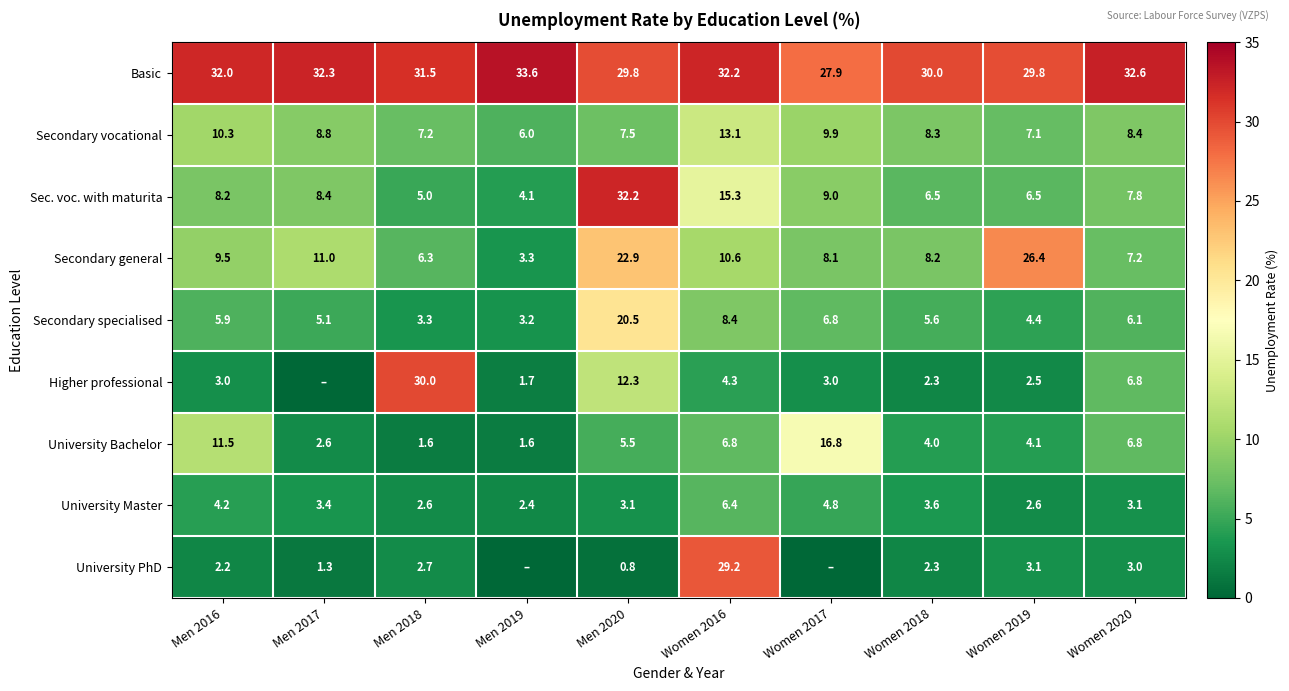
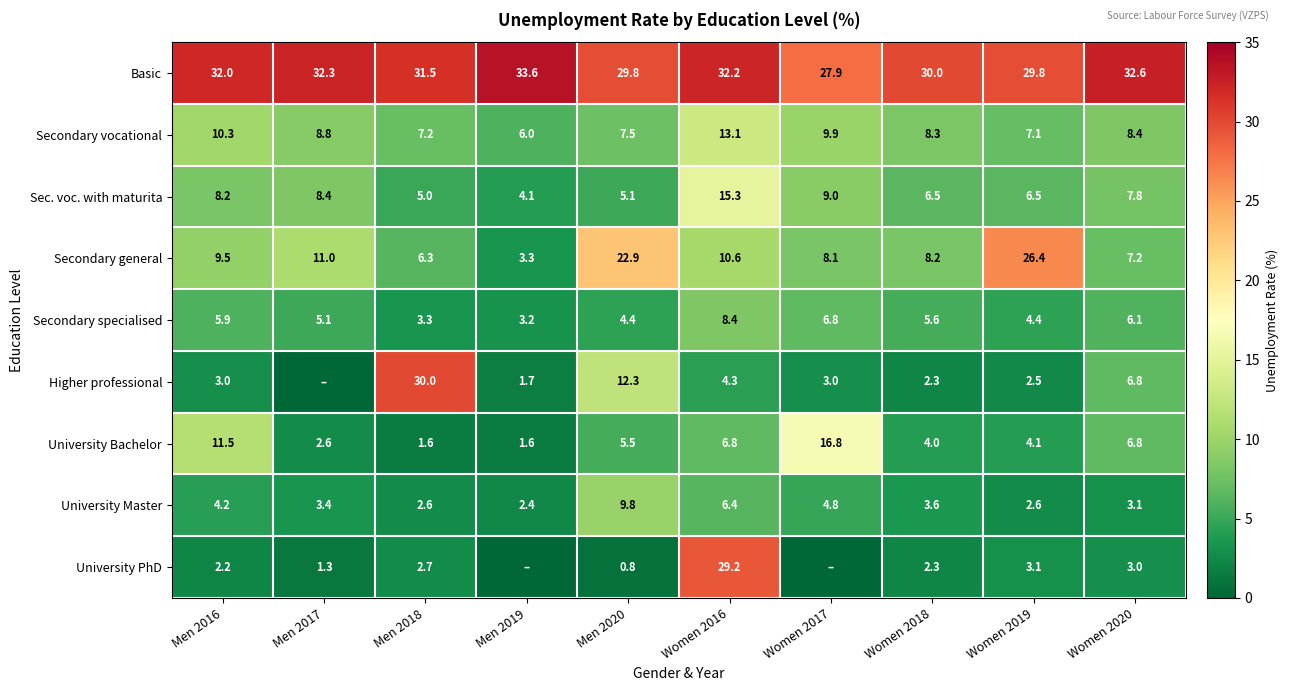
Sec. voc. with maturita, Men 2020: 32.2 -> 5.1
Secondary specialised, Men 2020: 20.5 -> 4.4
University Master, Men 2020: 3.1 -> 9.8
